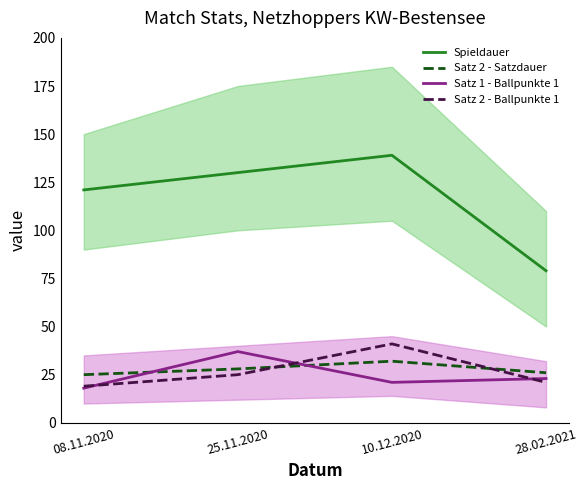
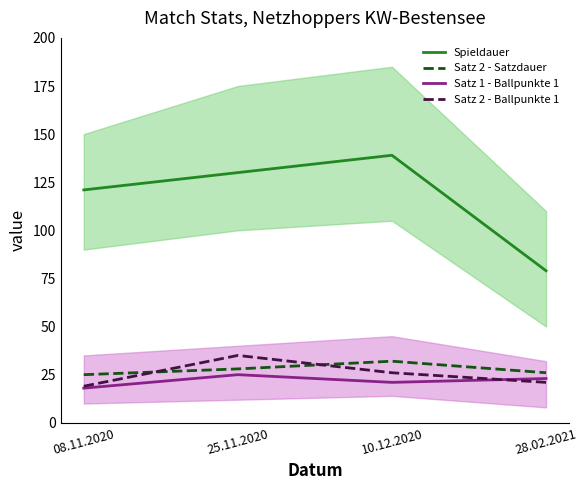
Satz 1 - Ballpunkte 1, 25.11.2020: 37 -> 25
Satz 2 - Ballpunkte 1, 25.11.2020: 25 -> 35
Satz 2 - Ballpunkte 1, 10.12.2020: 41 -> 26
